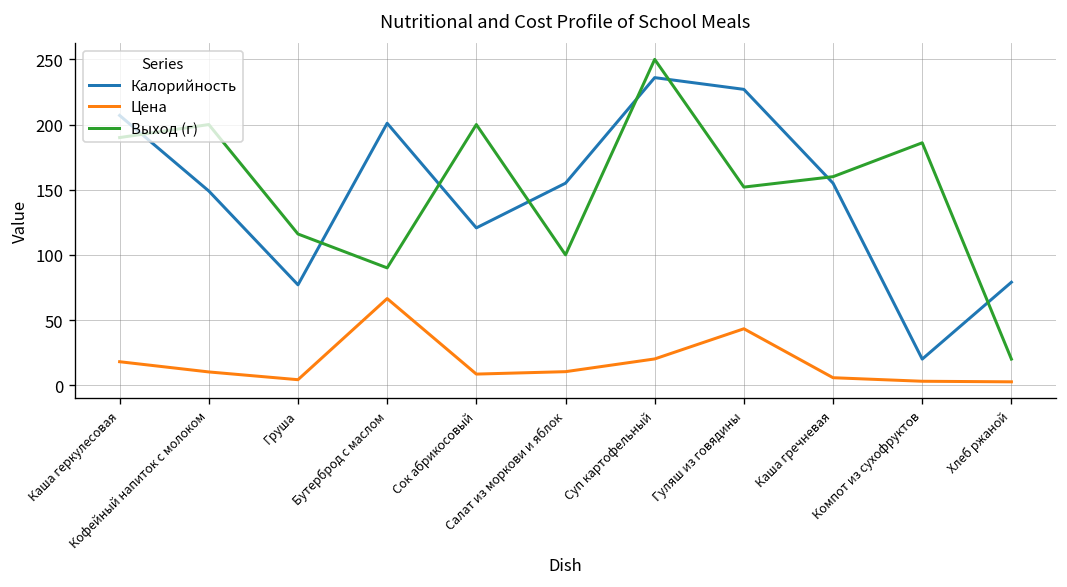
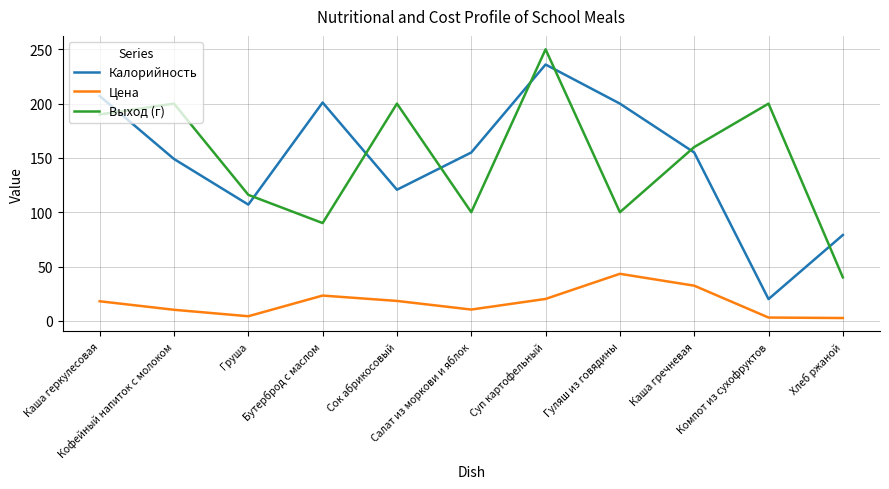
Калорийность, Груша: 77 -> 107
Цена, Бутерброд с маслом: 66 -> 23
Цена, Сок абрикосовый: 9 -> 18
Калорийность, Гуляш из говядины: 227 -> 200
Выход (г), Гуляш из говядины: 152 -> 100
Цена, Каша гречневая: 6 -> 32
Выход (г), Компот из сухофруктов: 186 -> 200
Выход (г), Хлеб ржаной: 20 -> 40
